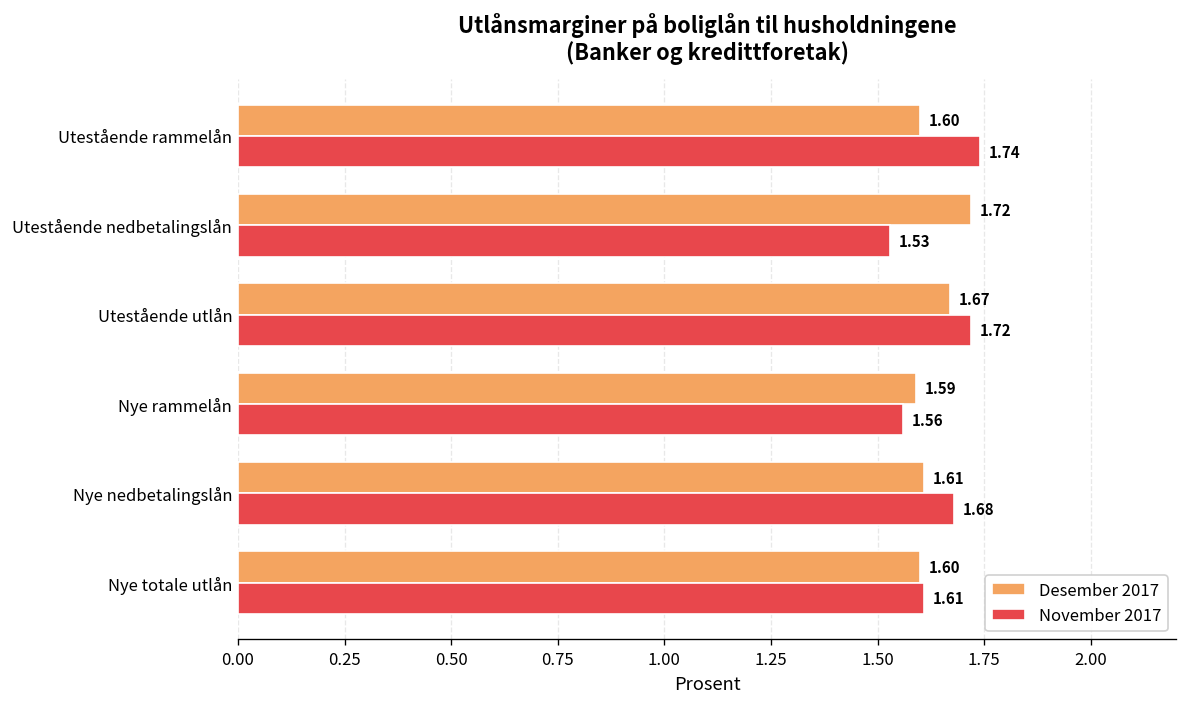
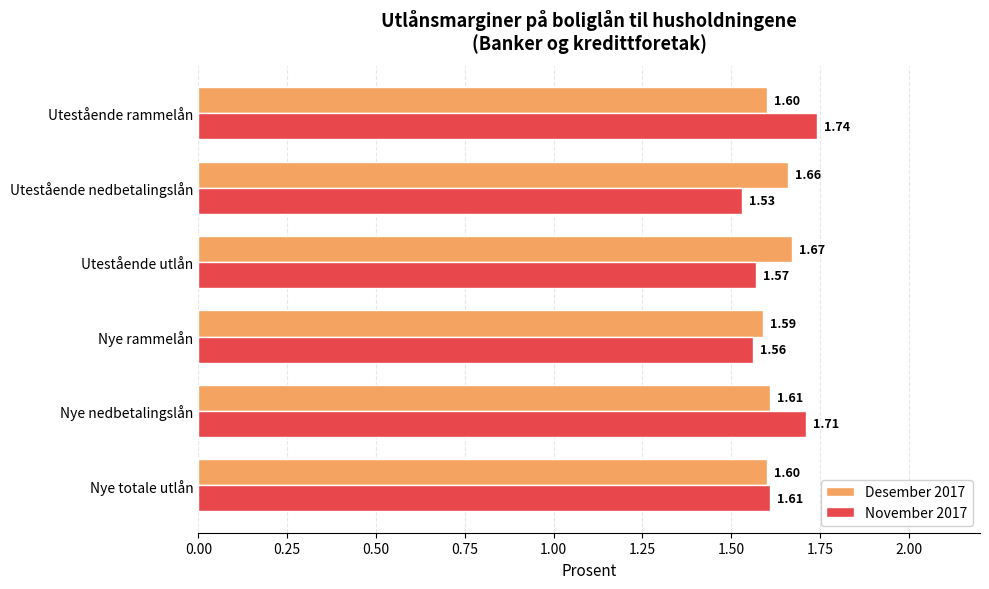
Desember 2017, Utestående nedbetalingslån: 1.72 -> 1.66
November 2017, Utestående utlån: 1.72 -> 1.57
November 2017, Nye nedbetalingslån: 1.68 -> 1.71
